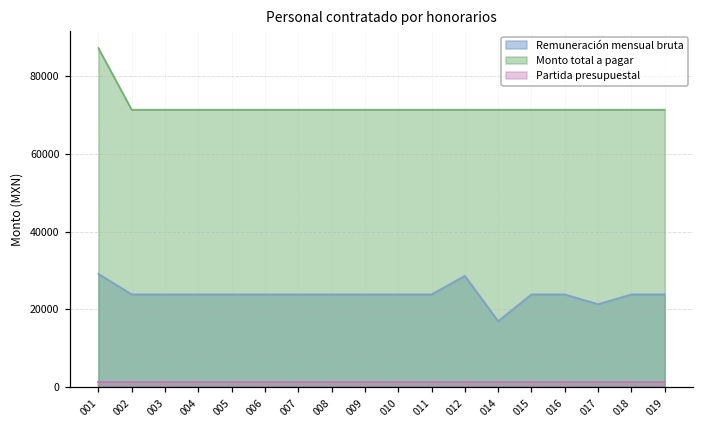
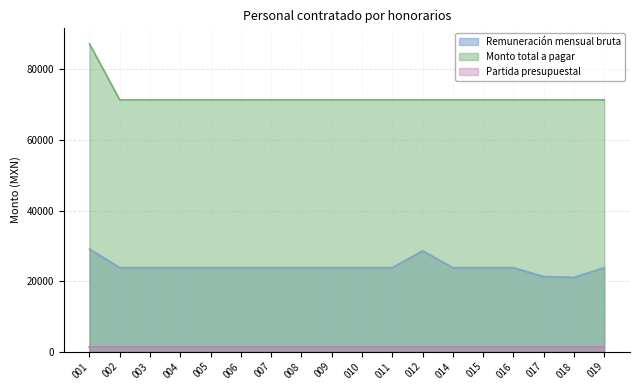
Remuneración mensual bruta, 014: 17000 -> 24000
Remuneración mensual bruta, 018: 24000 -> 21000
